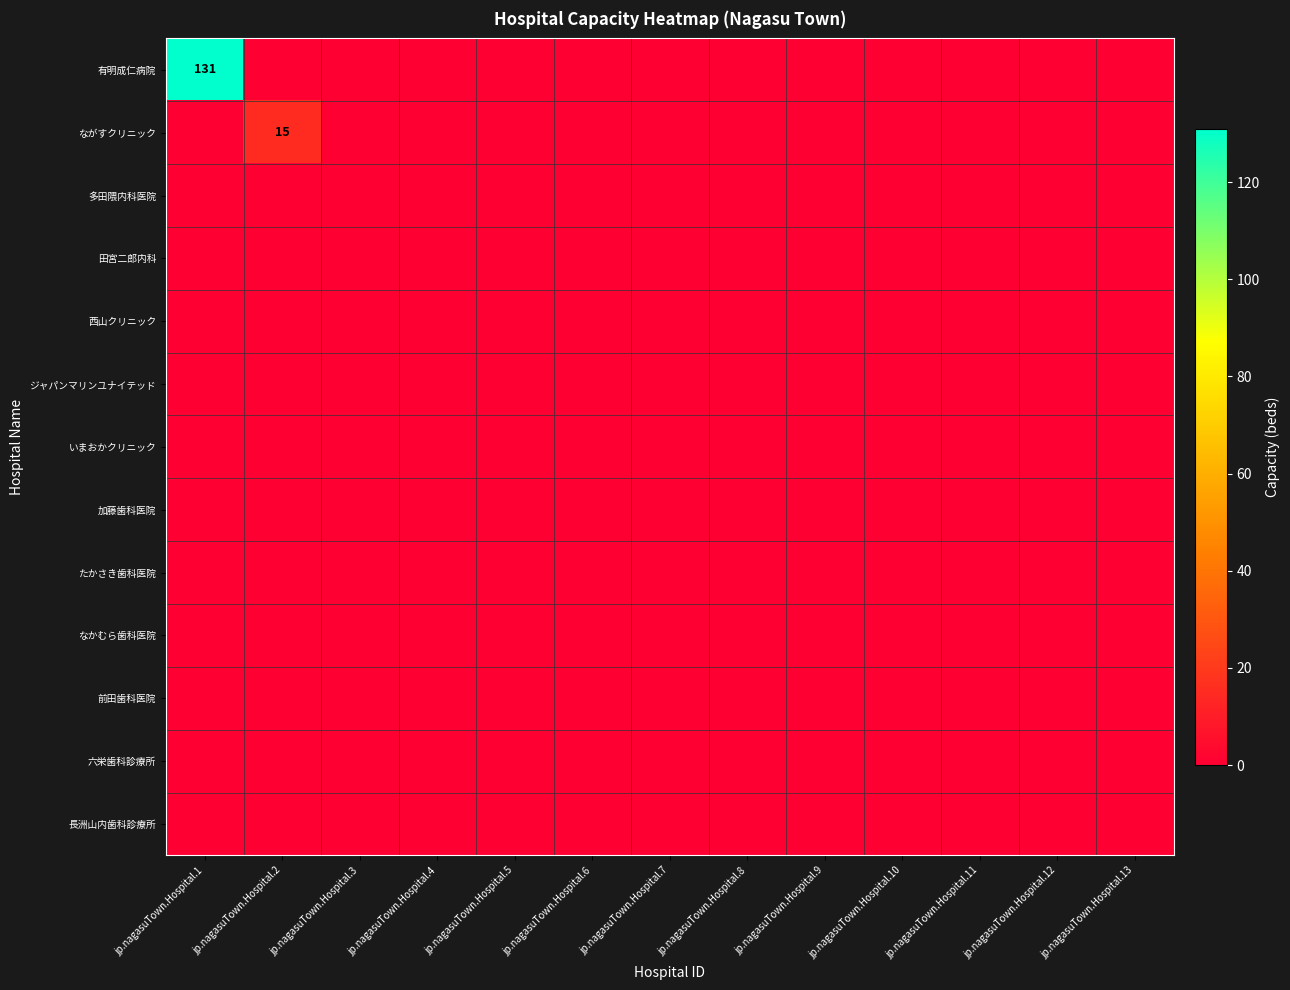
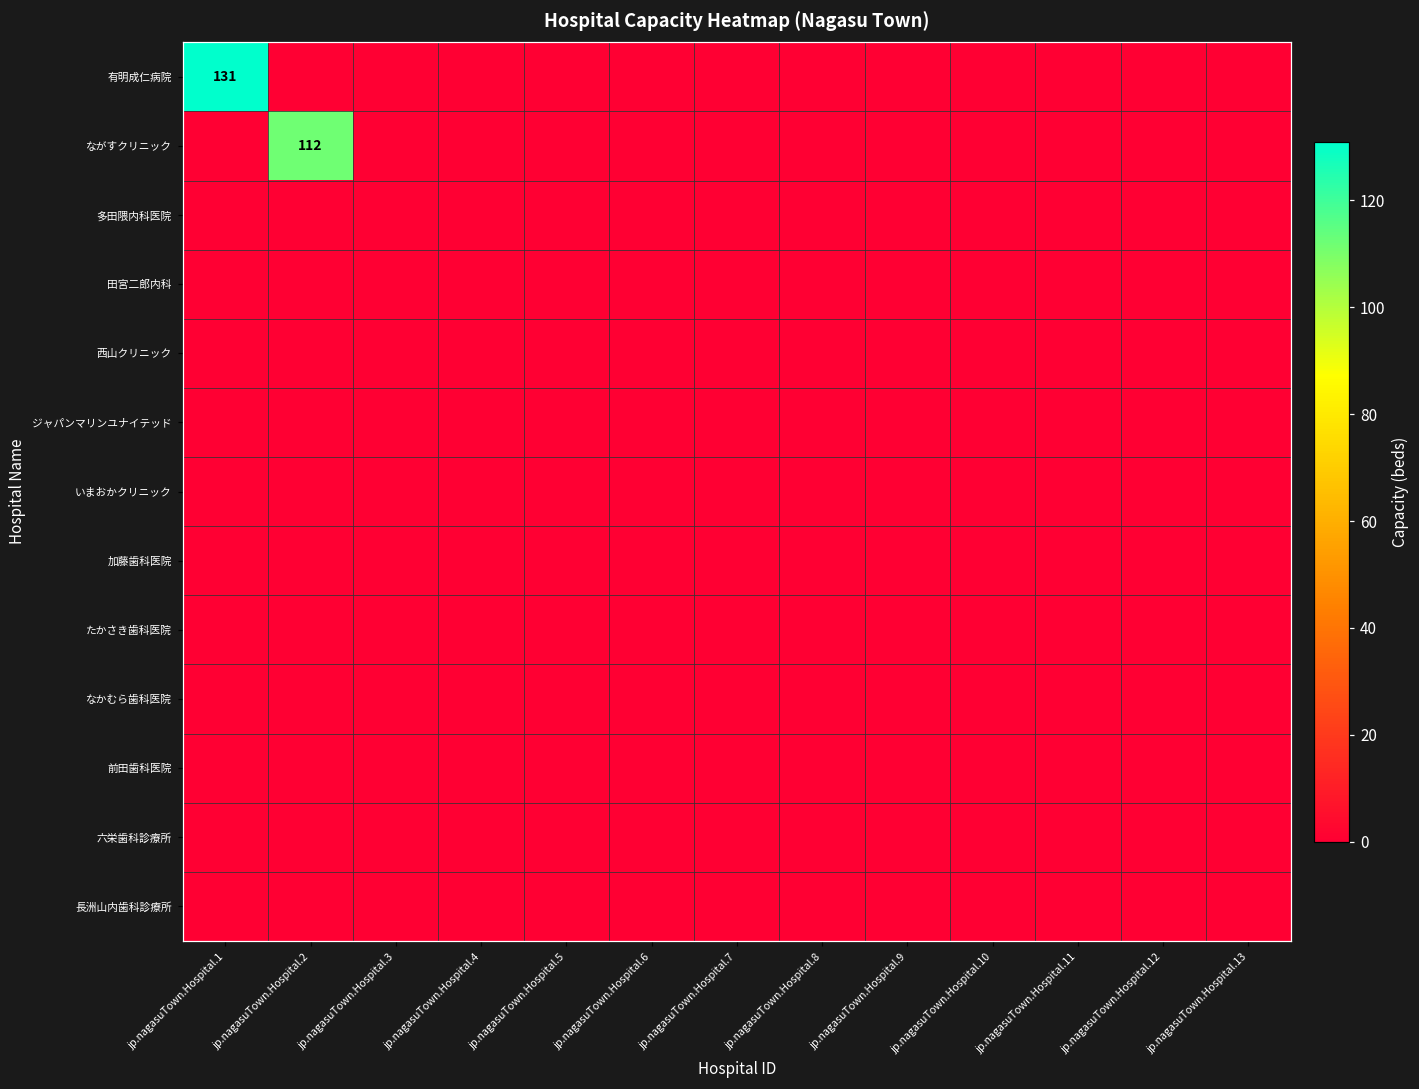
ながすクリニック, jp.nagasuTown.Hospital.2: 15 -> 112
